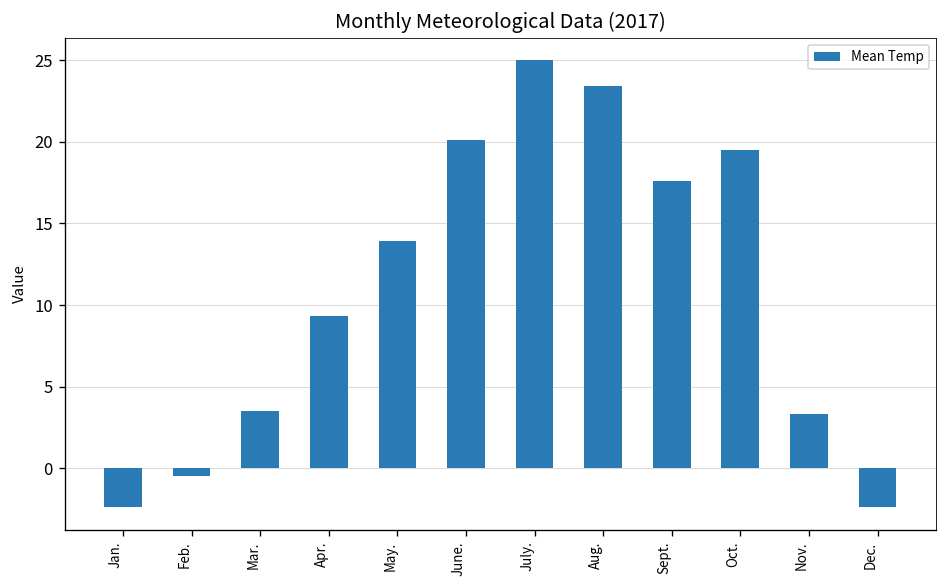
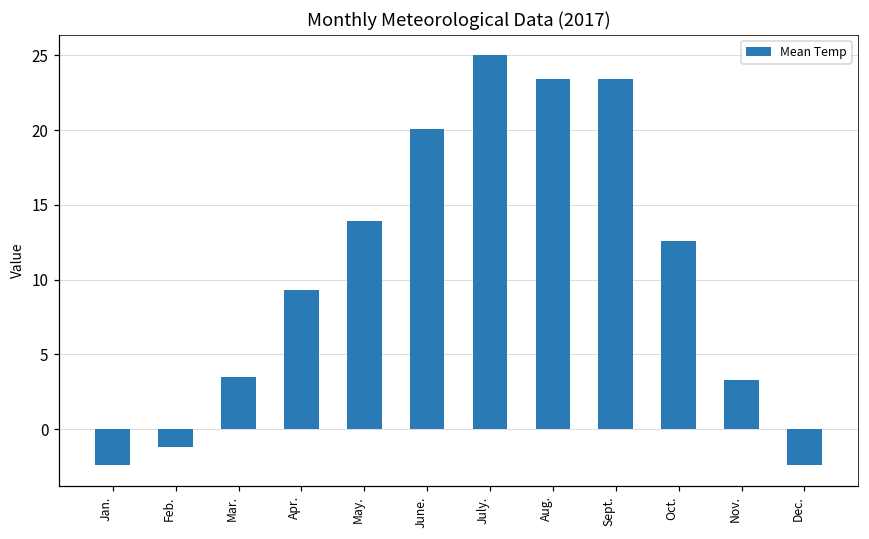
Feb.: -0.5 -> -1.2
Sept.: 17.6 -> 23.4
Oct.: 19.5 -> 12.6
